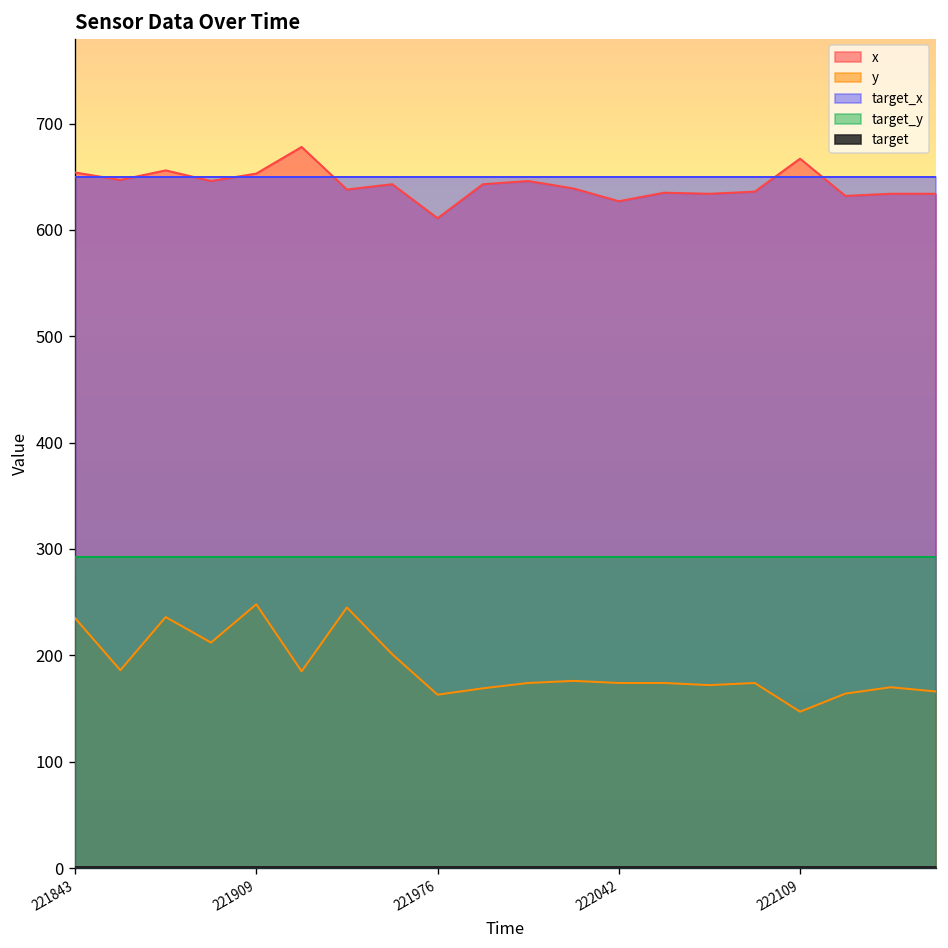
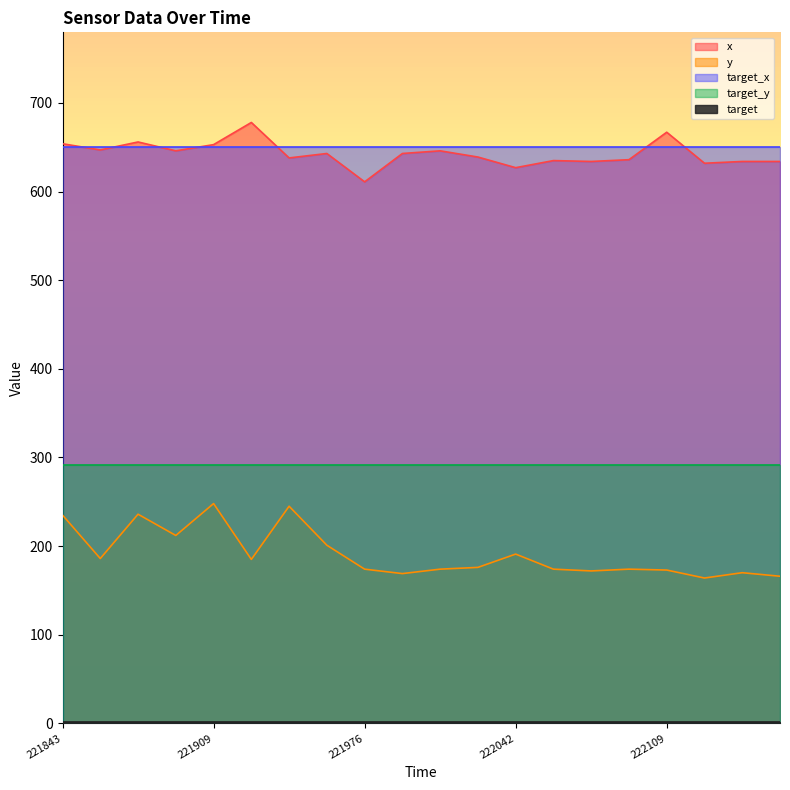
y, 221976: 160 -> 170
y, 222042: 170 -> 190
y, 222109: 150 -> 170
